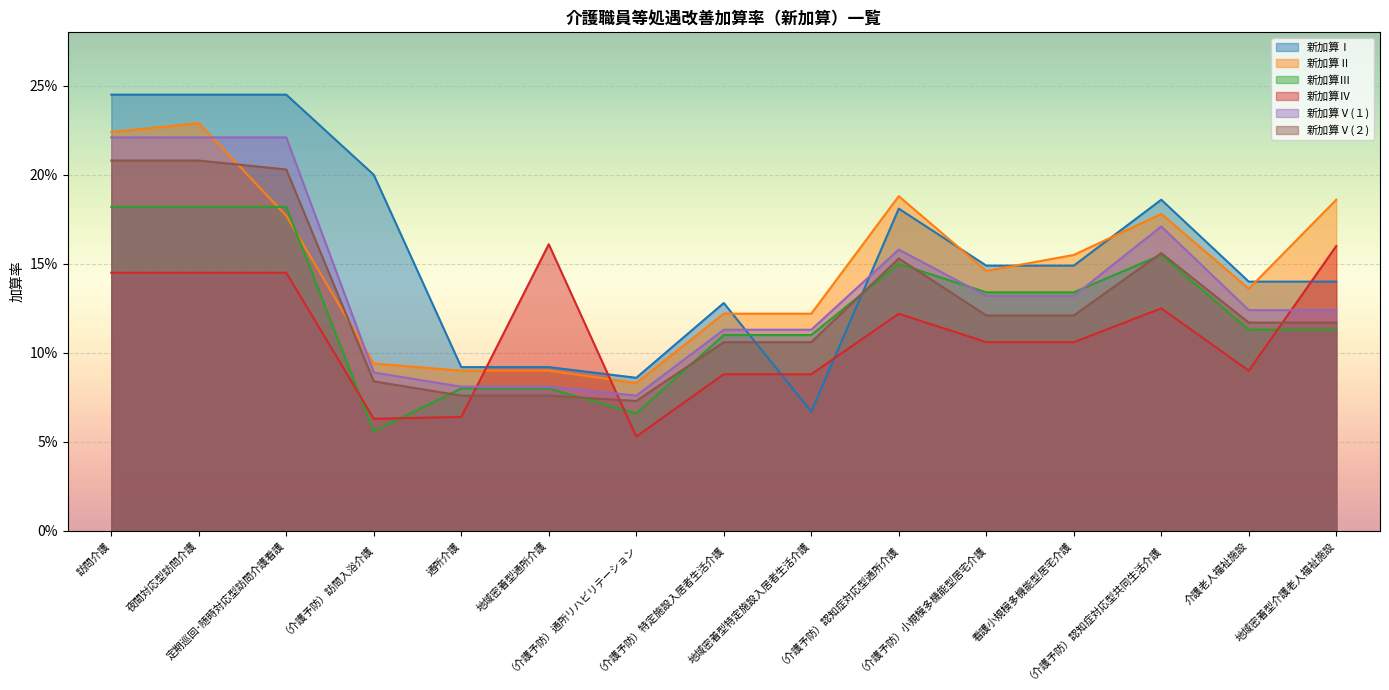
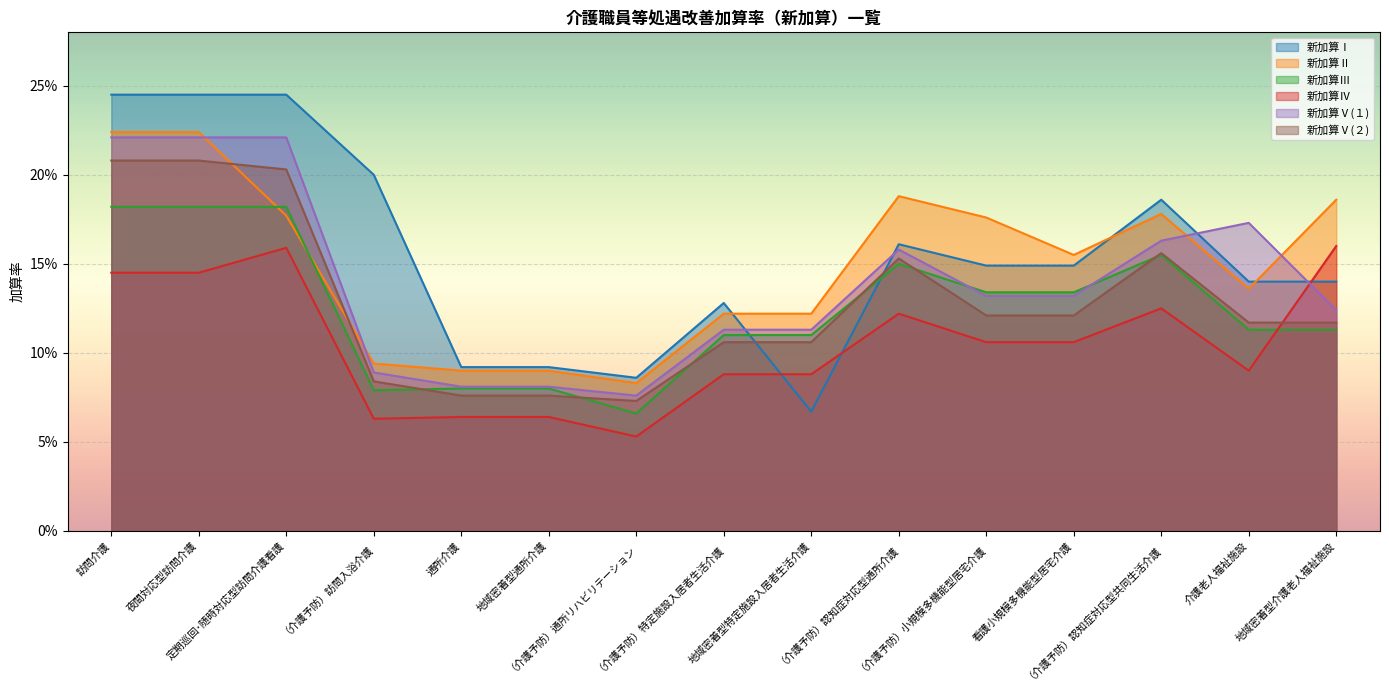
新加算Ⅱ, 夜間対応型訪問介護: 22.9% -> 22.4%
新加算Ⅳ, 定期巡回･随時対応型訪問介護看護: 14.5% -> 15.9%
新加算Ⅲ, （介護予防）訪問入浴介護: 5.6% -> 7.9%
新加算Ⅳ, 地域密着型通所介護: 16.1% -> 6.4%
新加算Ⅰ, （介護予防）認知症対応型通所介護: 18.1% -> 16.1%
新加算Ⅱ, （介護予防）小規模多機能型居宅介護: 14.6% -> 17.6%
新加算Ⅴ(１), （介護予防）認知症対応型共同生活介護: 17.1% -> 16.3%
新加算Ⅴ(１), 介護老人福祉施設: 12.4% -> 17.3%
